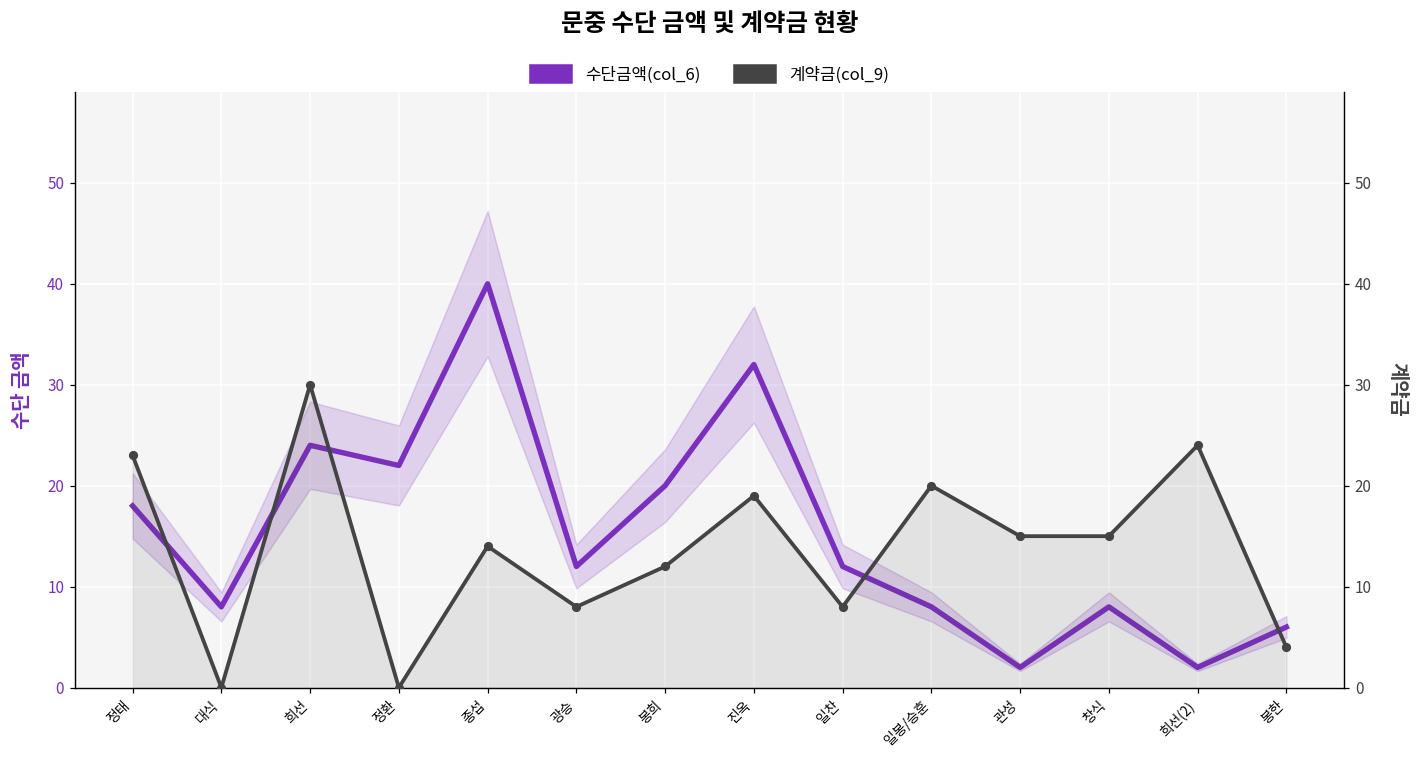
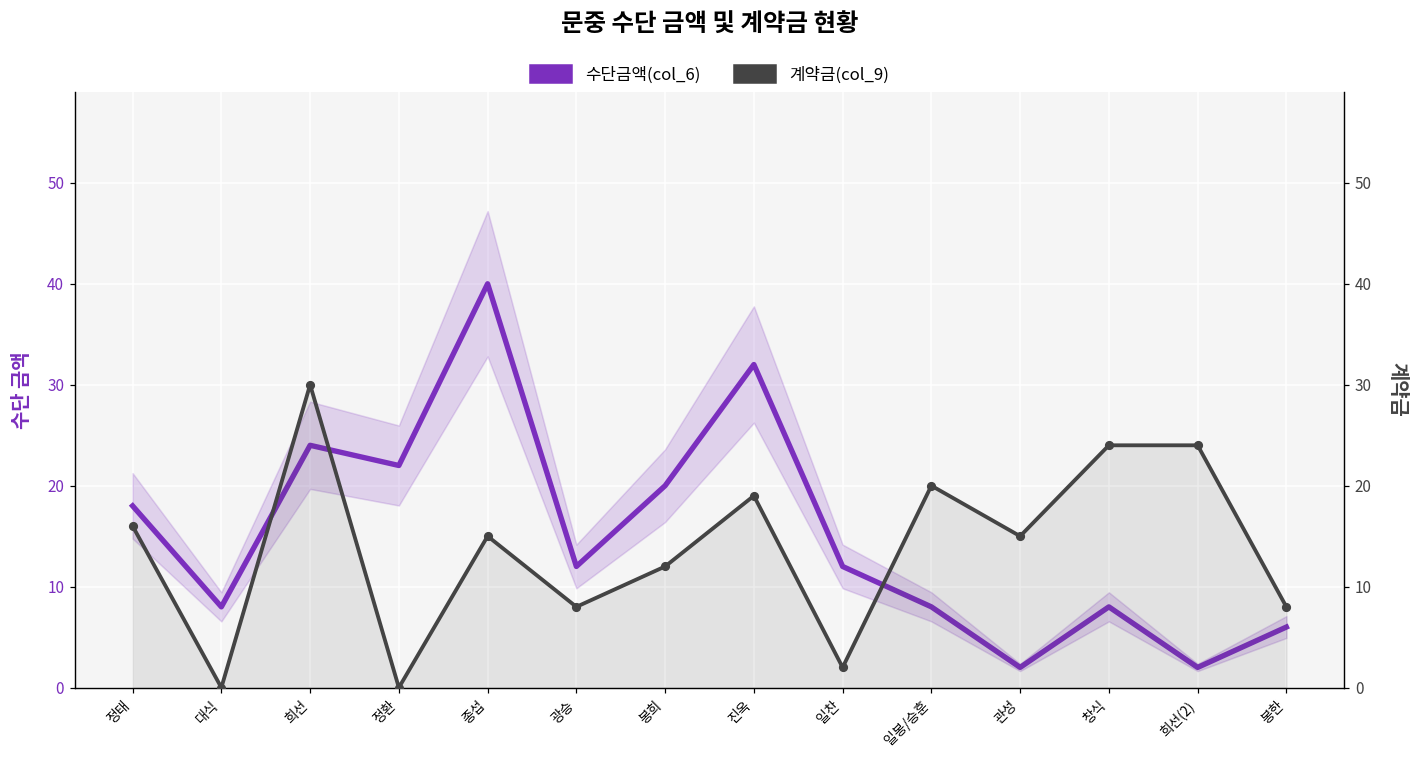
계약금(col_9), 정태: 23 -> 16
계약금(col_9), 종섭: 14 -> 15
계약금(col_9), 일찬: 8 -> 2
계약금(col_9), 창식: 15 -> 24
계약금(col_9), 봉한: 4 -> 8
